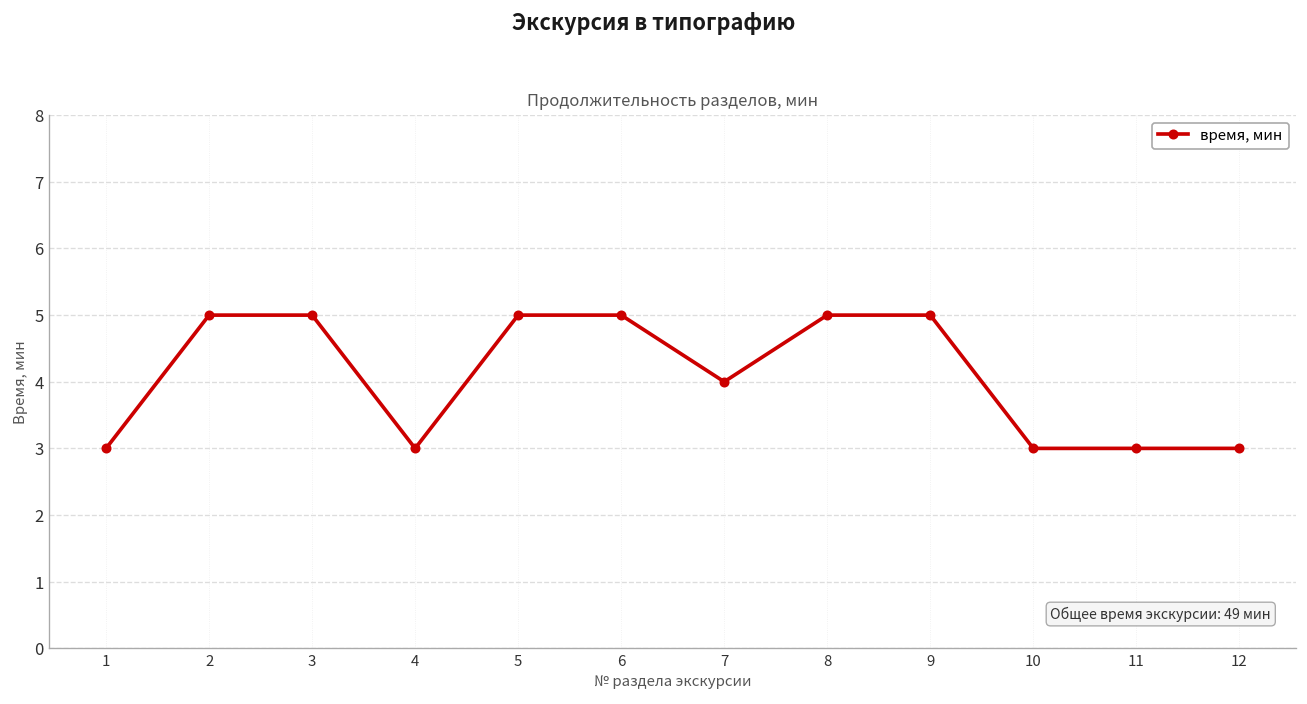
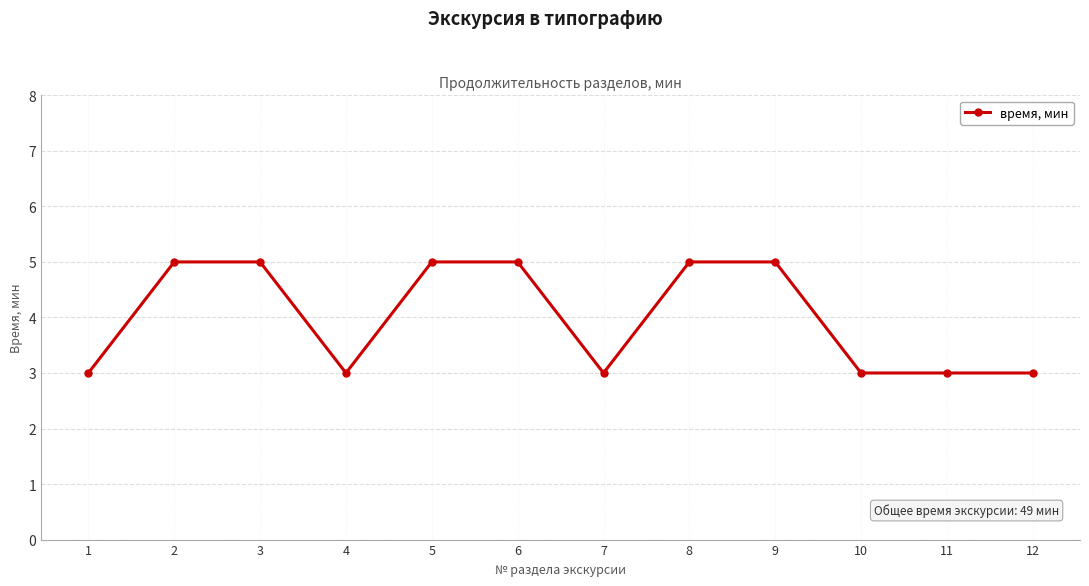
7: 4 -> 3
